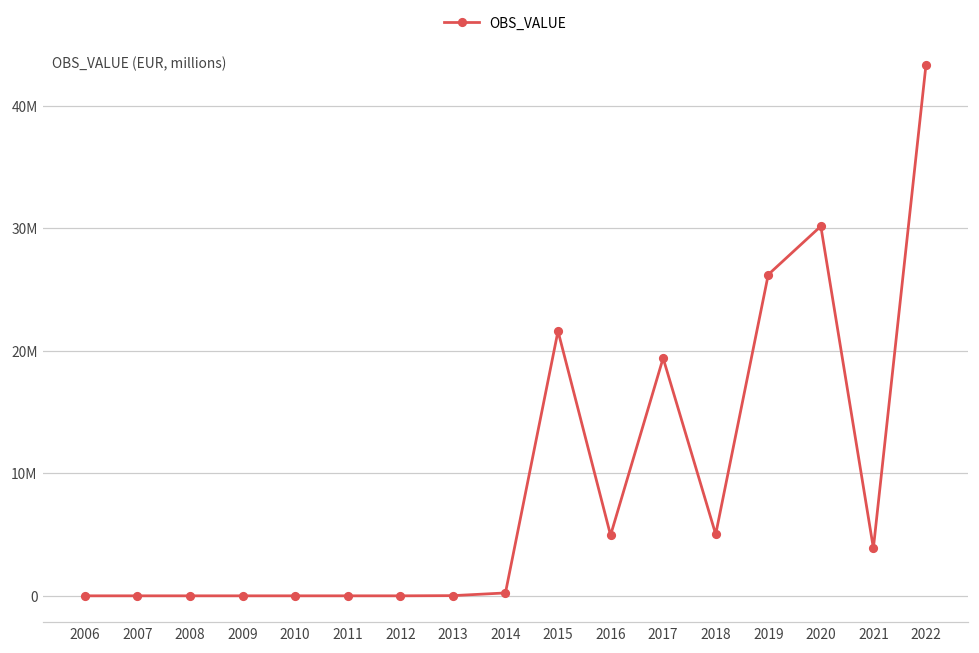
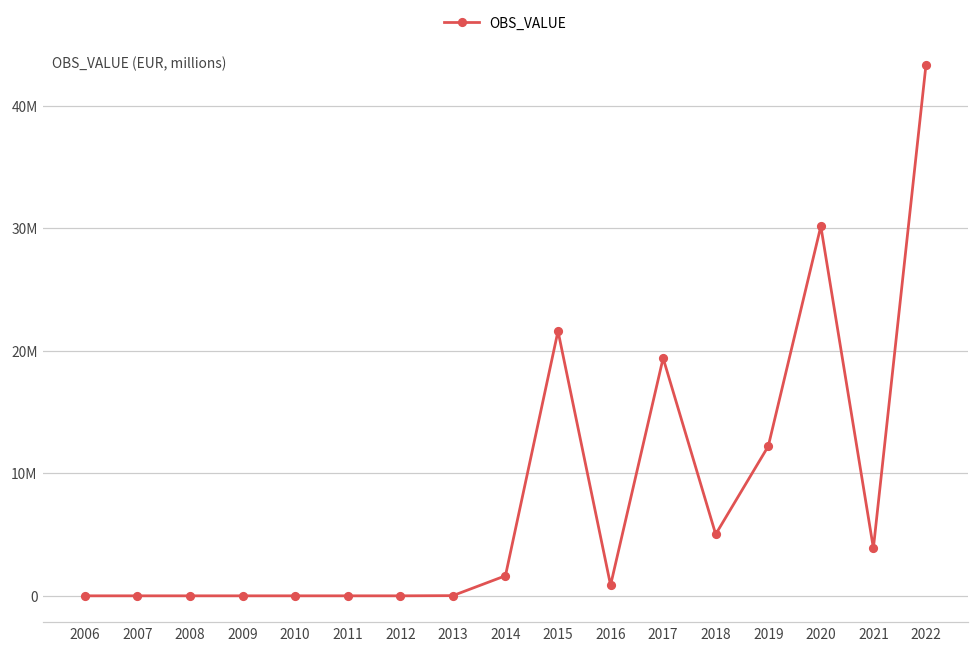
2014: 200000 -> 1600000
2016: 4900000 -> 900000
2019: 26200000 -> 12200000
